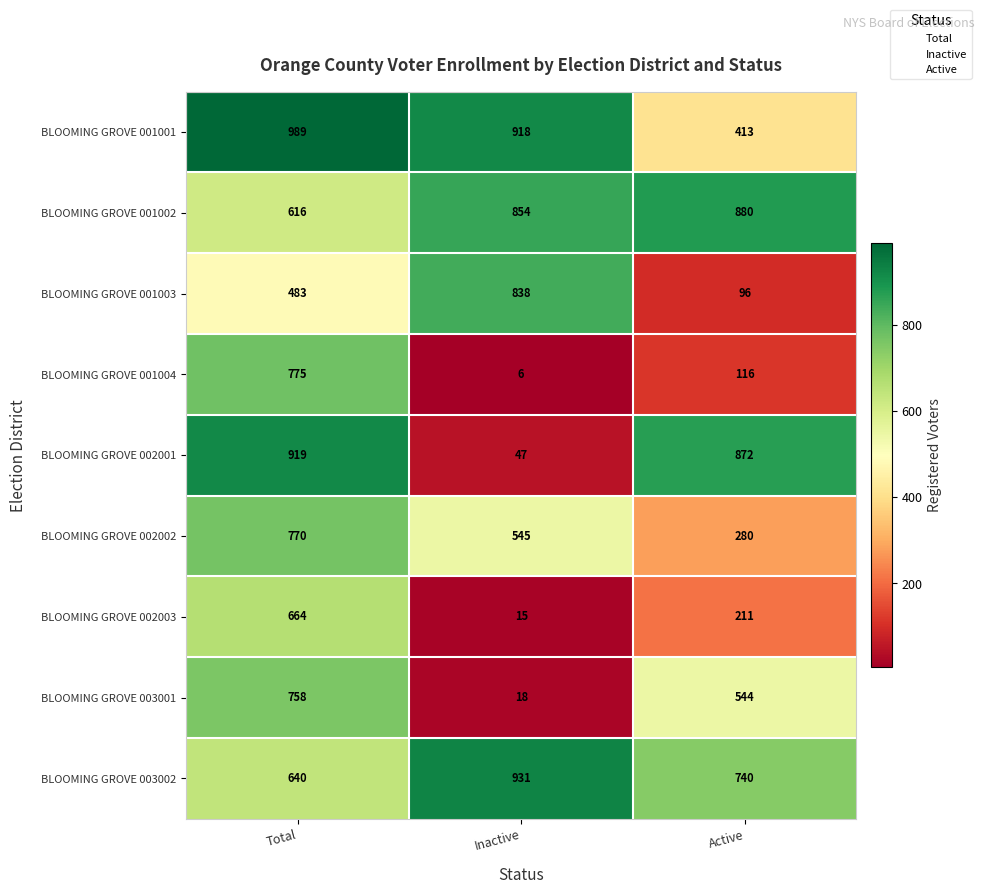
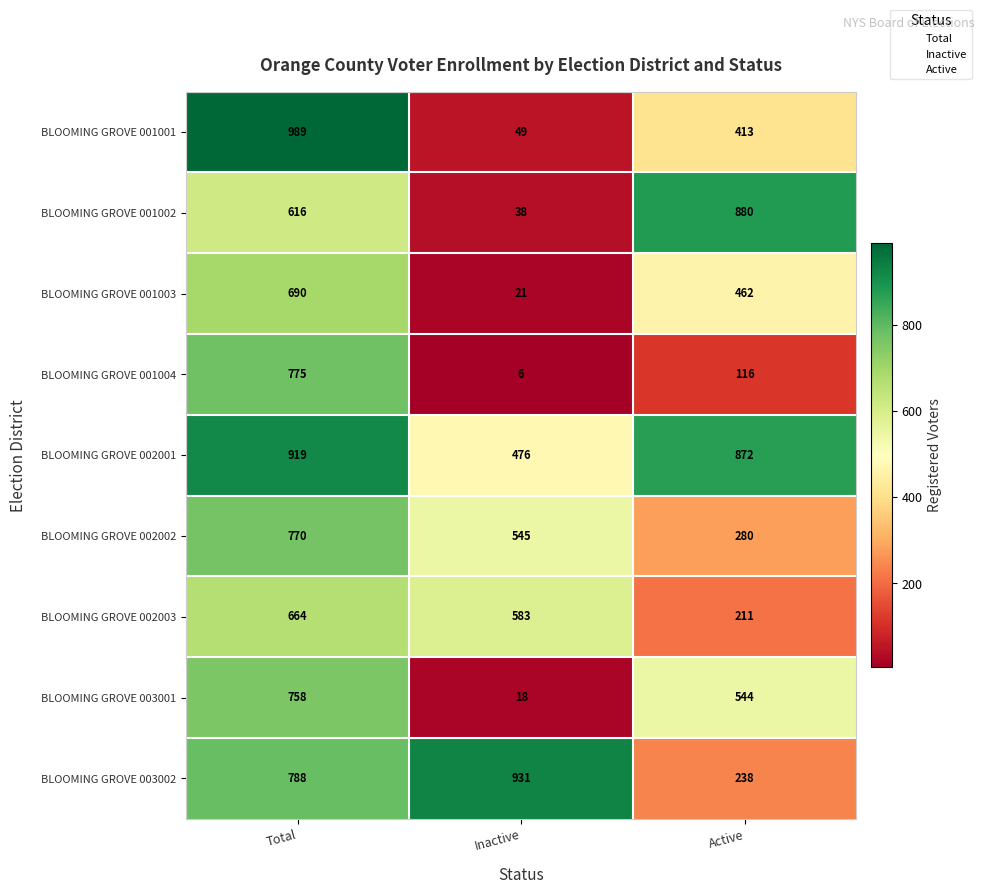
BLOOMING GROVE 001001, Inactive: 918 -> 49
BLOOMING GROVE 001002, Inactive: 854 -> 38
BLOOMING GROVE 001003, Total: 483 -> 690
BLOOMING GROVE 001003, Inactive: 838 -> 21
BLOOMING GROVE 001003, Active: 96 -> 462
BLOOMING GROVE 002001, Inactive: 47 -> 476
BLOOMING GROVE 002003, Inactive: 15 -> 583
BLOOMING GROVE 003002, Total: 640 -> 788
BLOOMING GROVE 003002, Active: 740 -> 238
